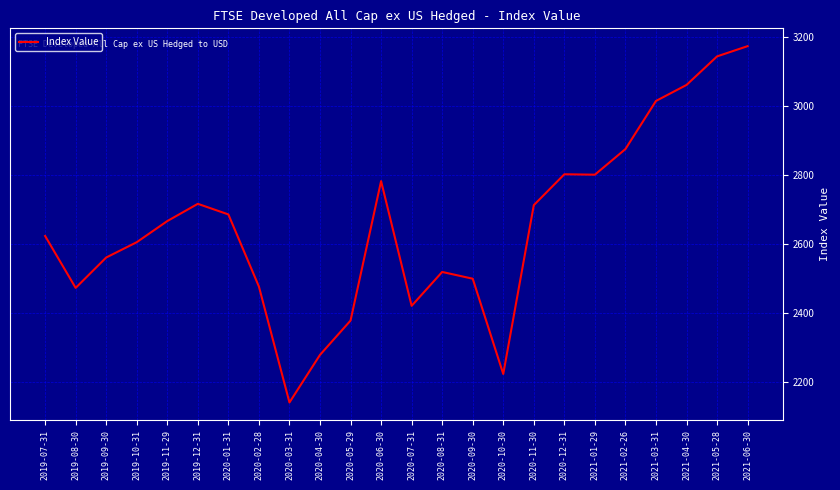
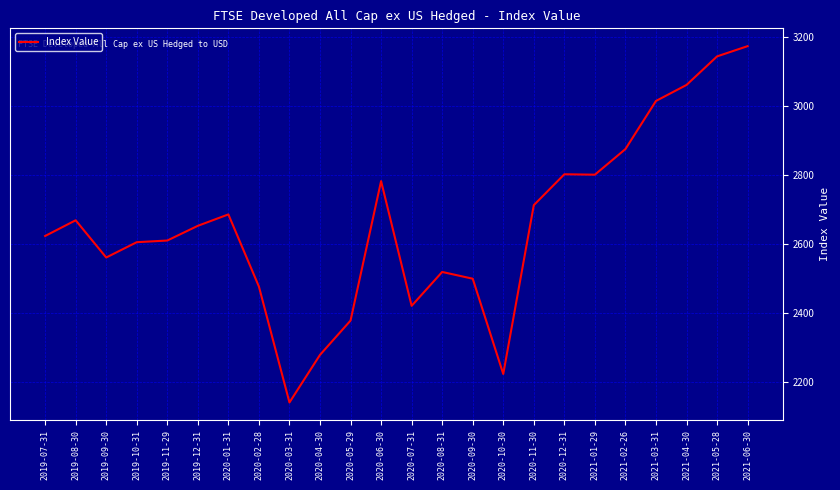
2019-08-30: 2470 -> 2670
2019-11-29: 2670 -> 2610
2019-12-31: 2720 -> 2650
